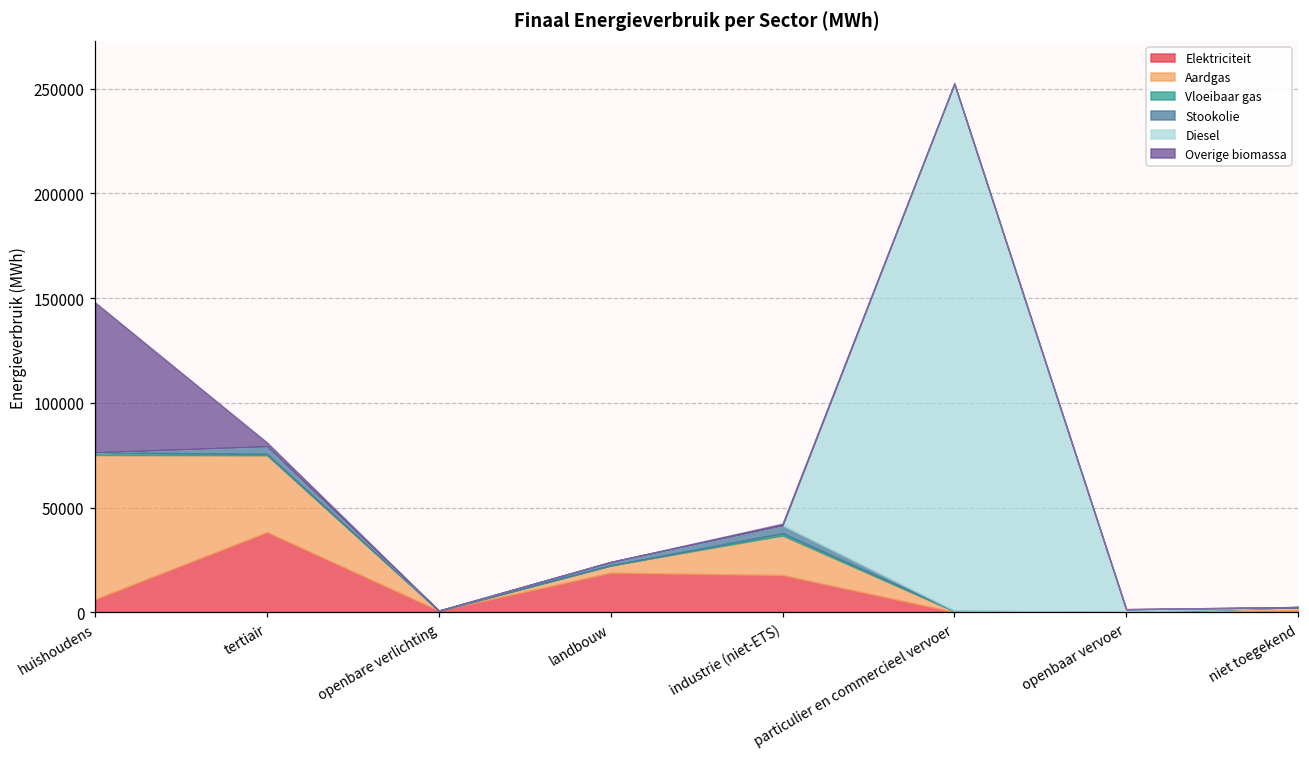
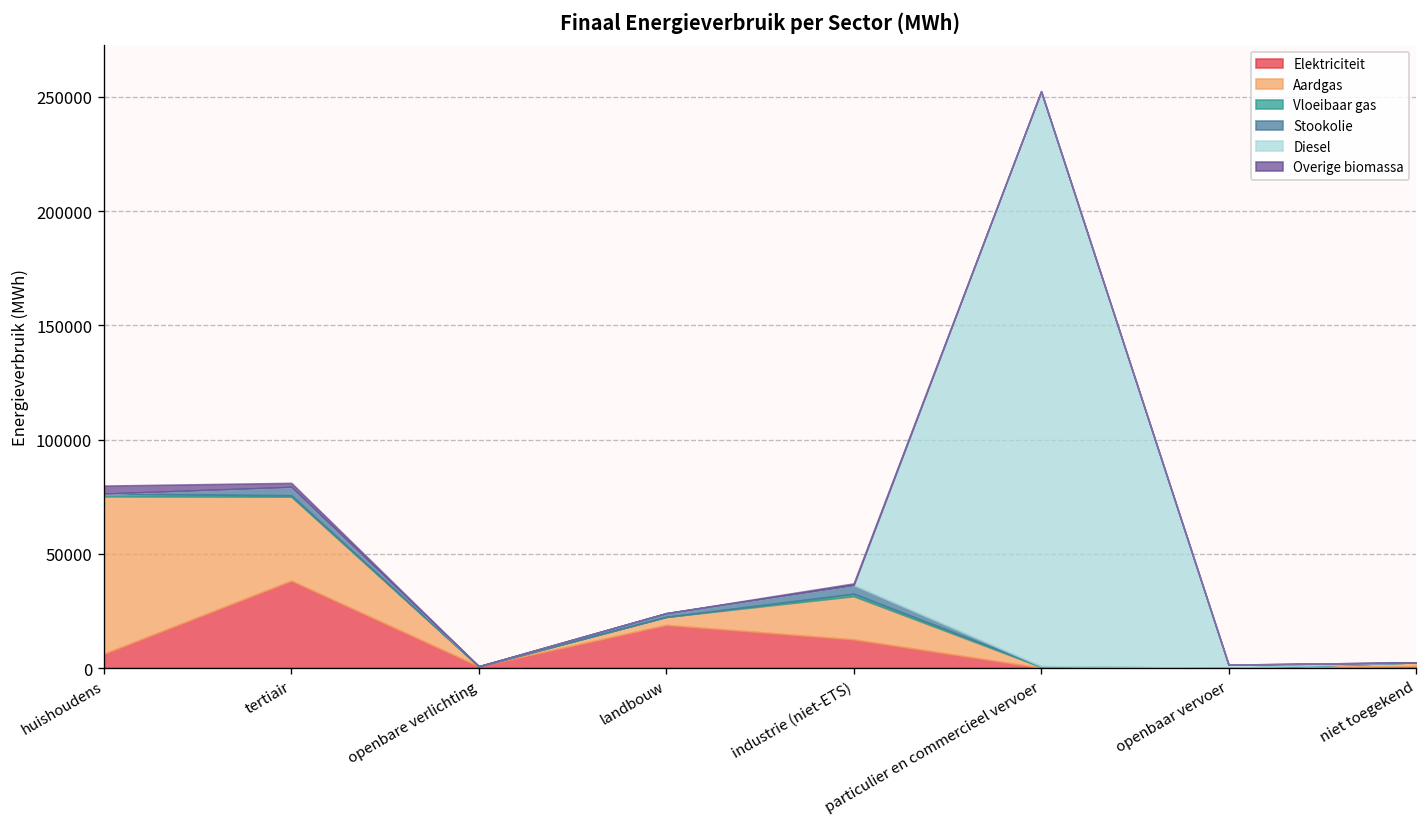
Overige biomassa, huishoudens: 72000 -> 4000
Elektriciteit, industrie (niet-ETS): 18000 -> 13000
